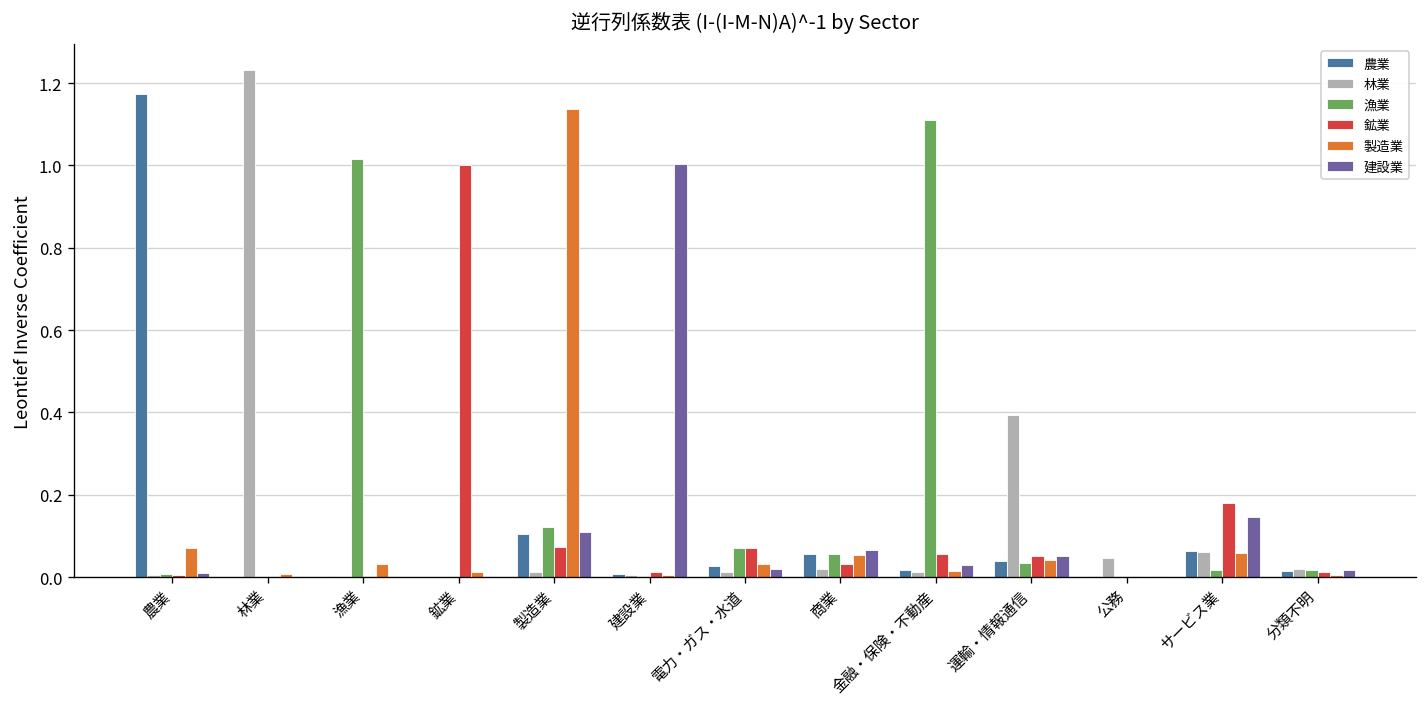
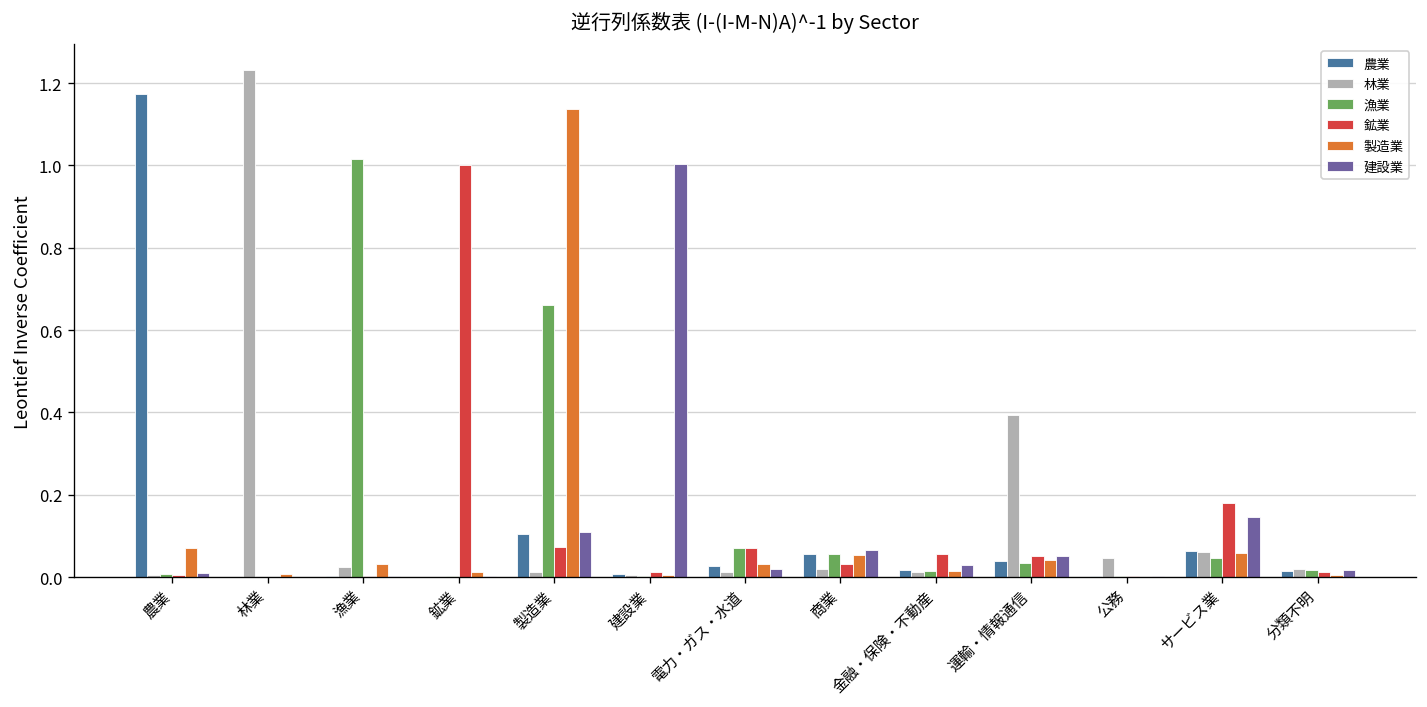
林業, 漁業: 0.00 -> 0.03
漁業, 製造業: 0.12 -> 0.66
漁業, 金融・保険・不動産: 1.11 -> 0.02
漁業, サービス業: 0.02 -> 0.05
